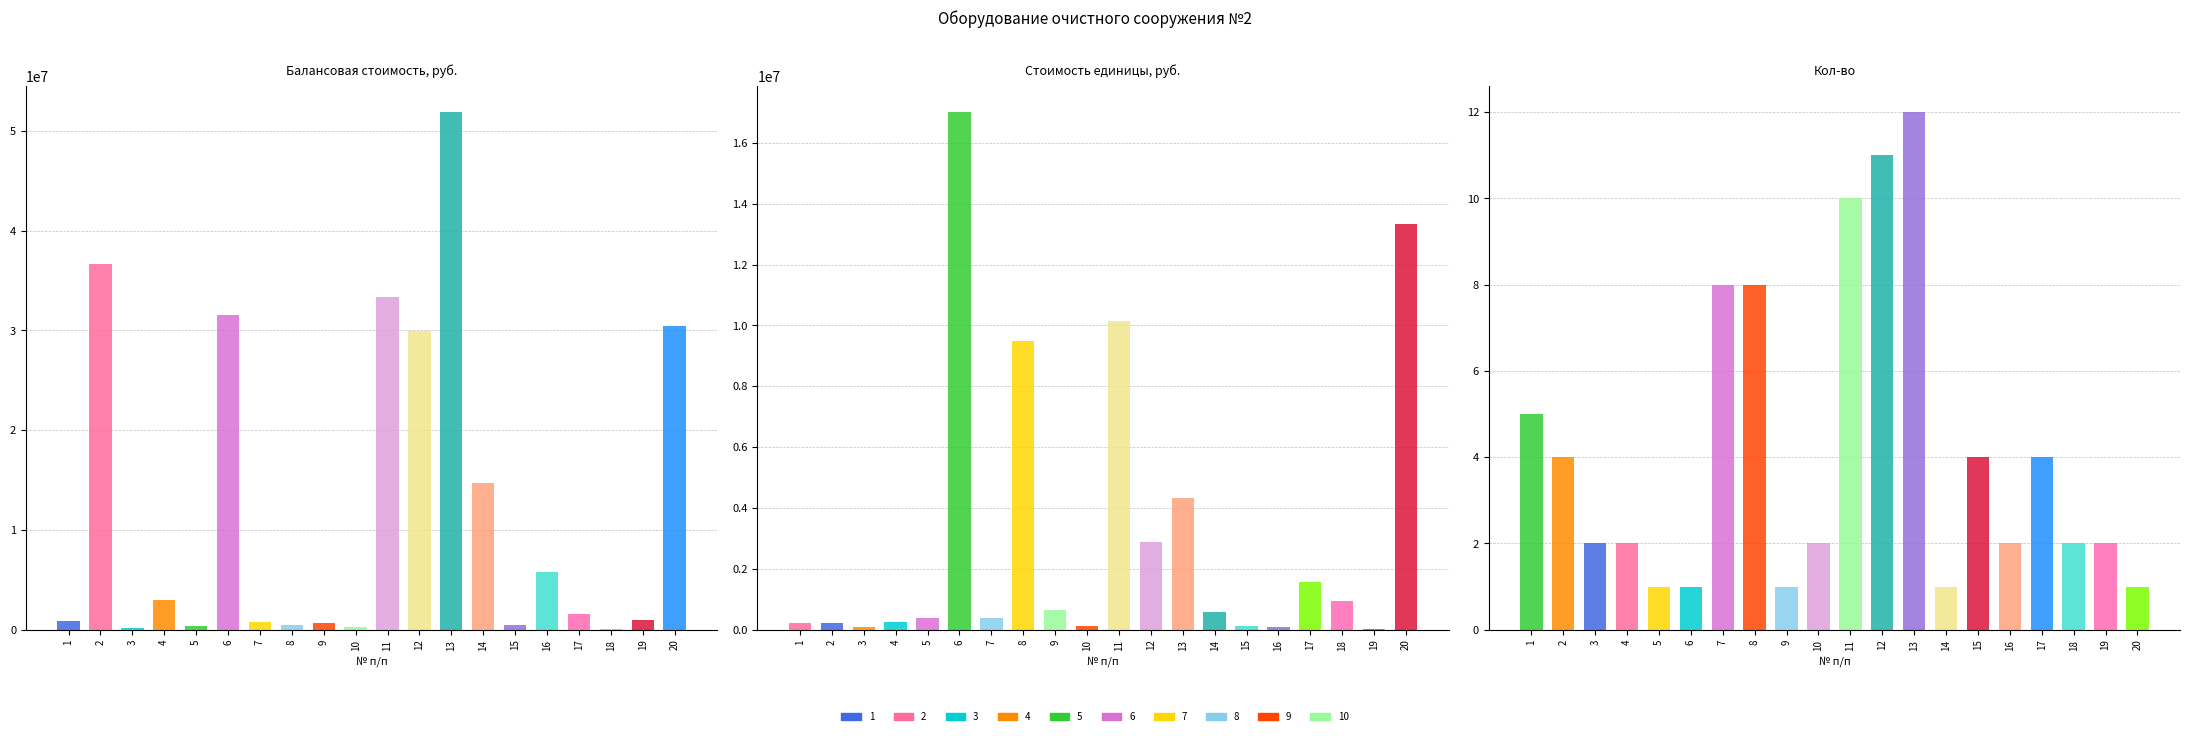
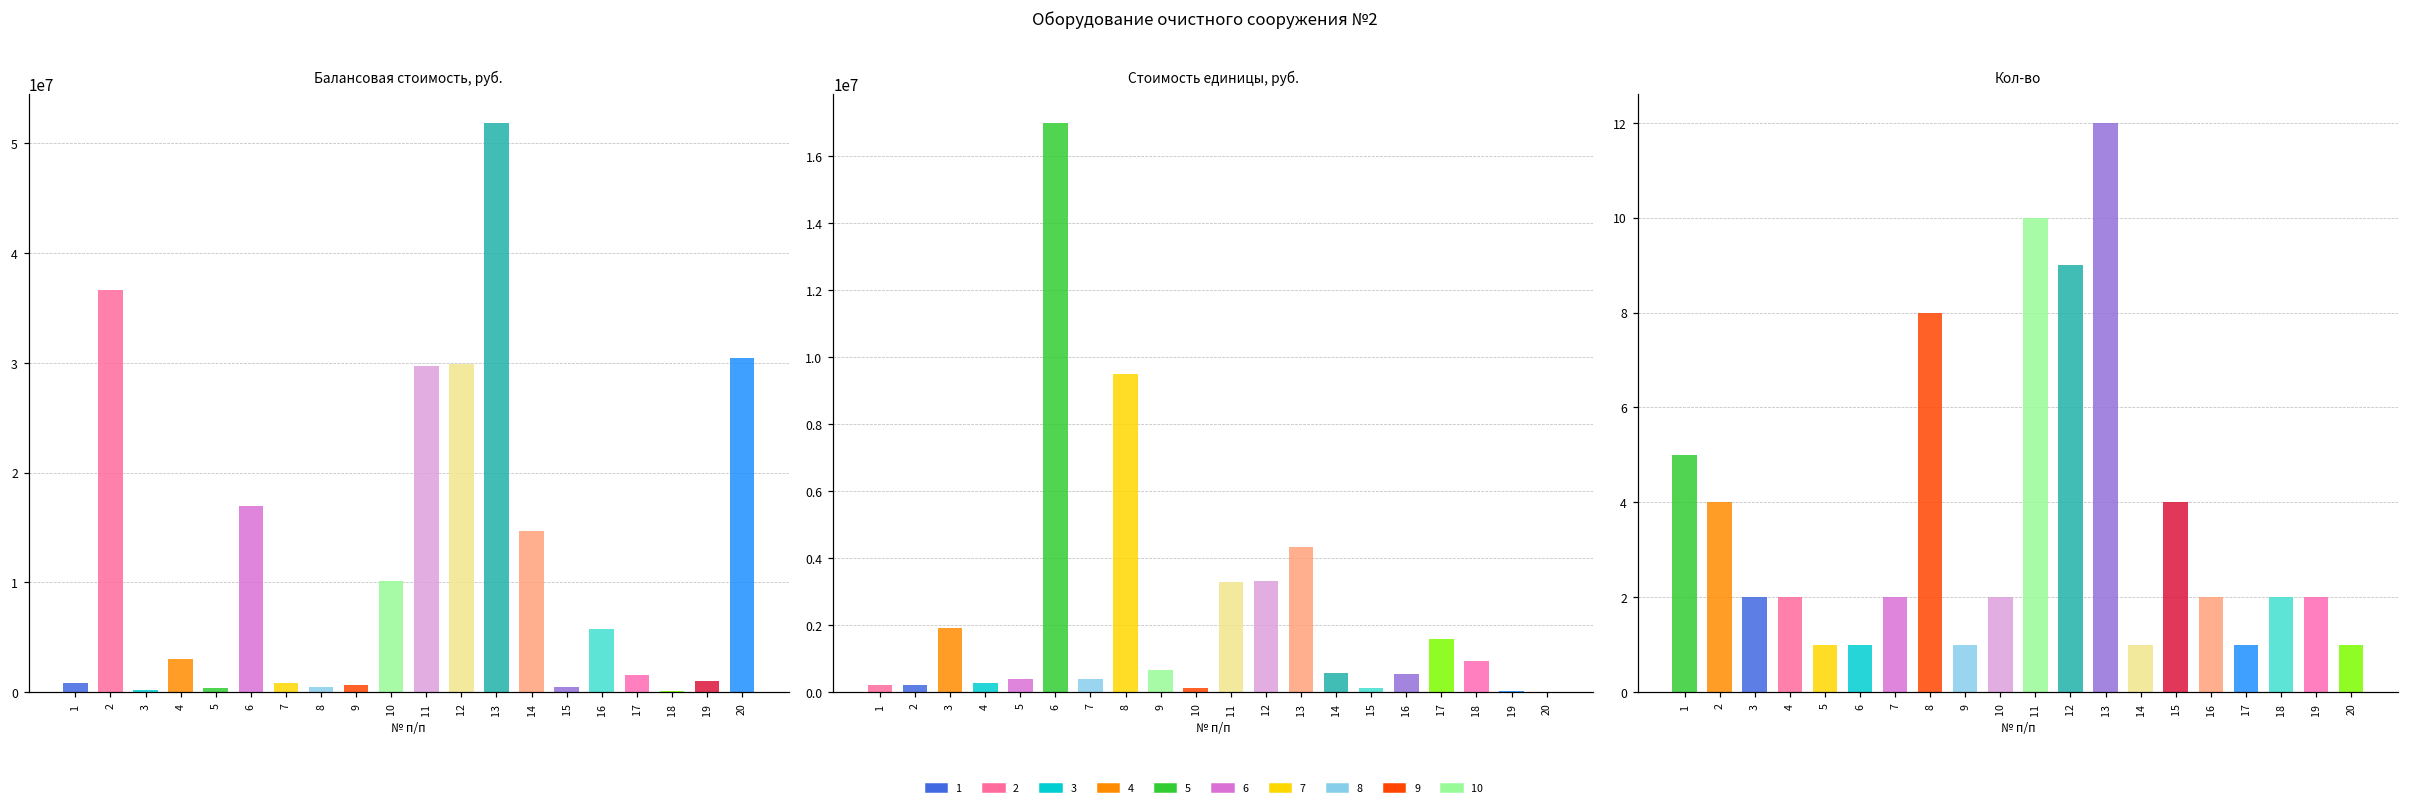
Балансовая стоимость, руб., 6: 32000000 -> 17000000
Балансовая стоимость, руб., 10: 0 -> 10000000
Балансовая стоимость, руб., 11: 33000000 -> 30000000
Стоимость единицы, руб., 3: 100000 -> 1900000
Стоимость единицы, руб., 11: 10100000 -> 3300000
Стоимость единицы, руб., 12: 2900000 -> 3300000
Стоимость единицы, руб., 16: 100000 -> 500000
Стоимость единицы, руб., 20: 13300000 -> 0
Кол-во, 7: 8 -> 2
Кол-во, 12: 11 -> 9
Кол-во, 17: 4 -> 1
